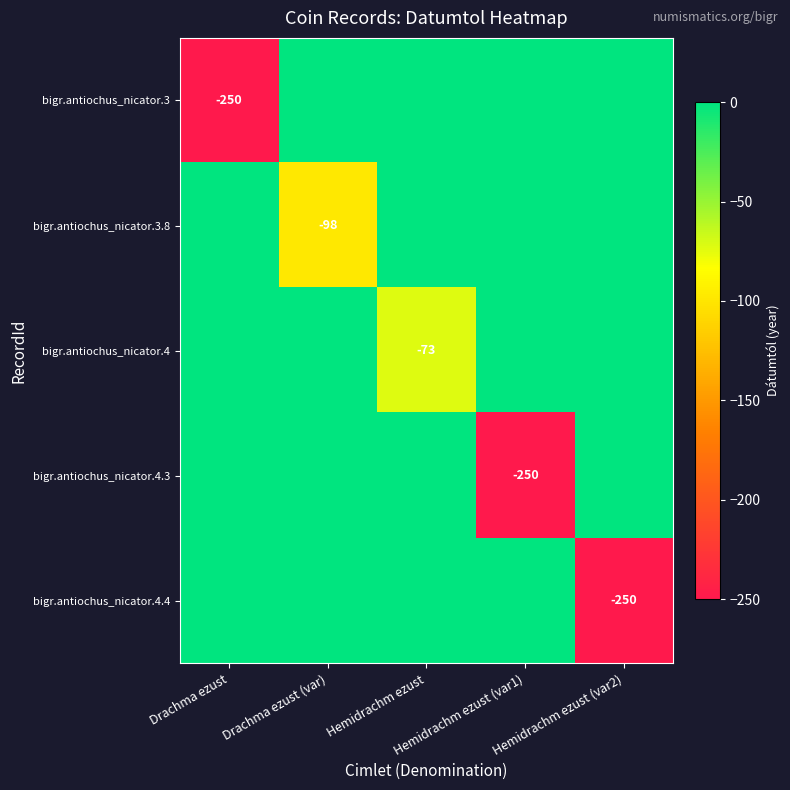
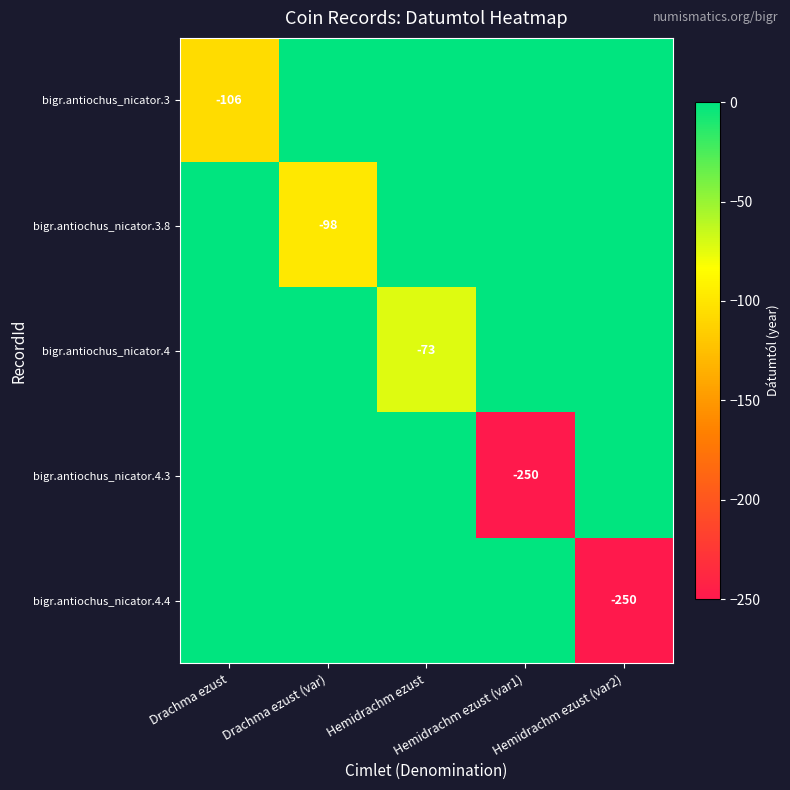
bigr.antiochus_nicator.3, Drachma ezust: -250 -> -106
